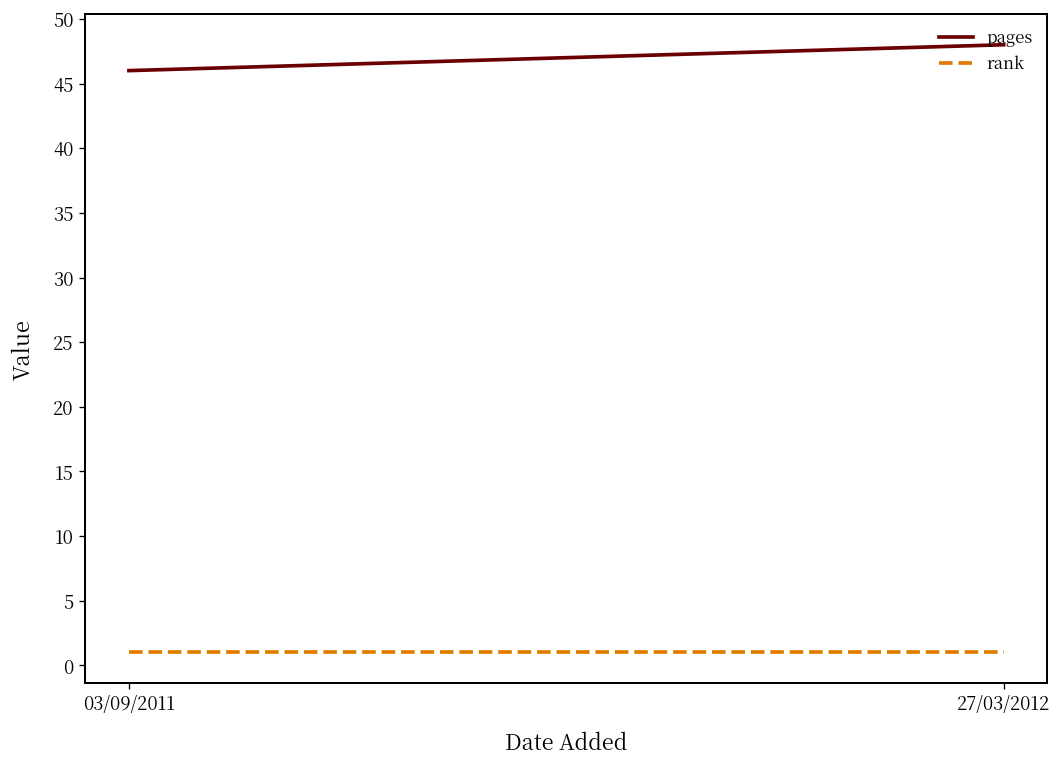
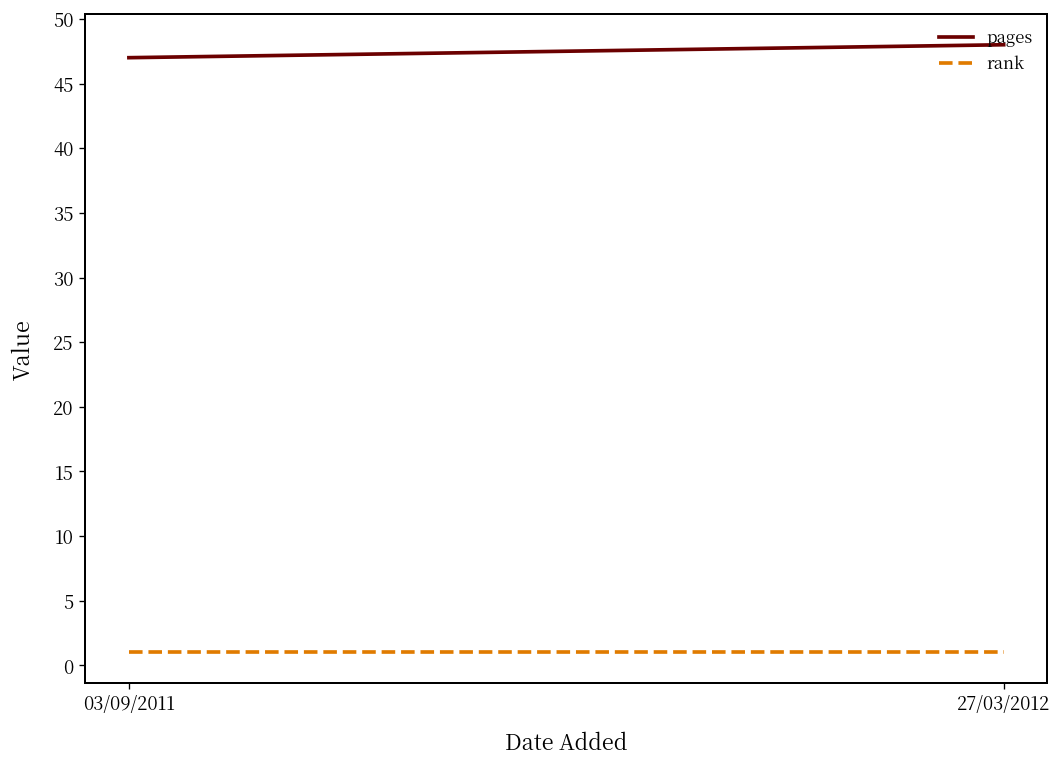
pages, 03/09/2011: 46 -> 47
